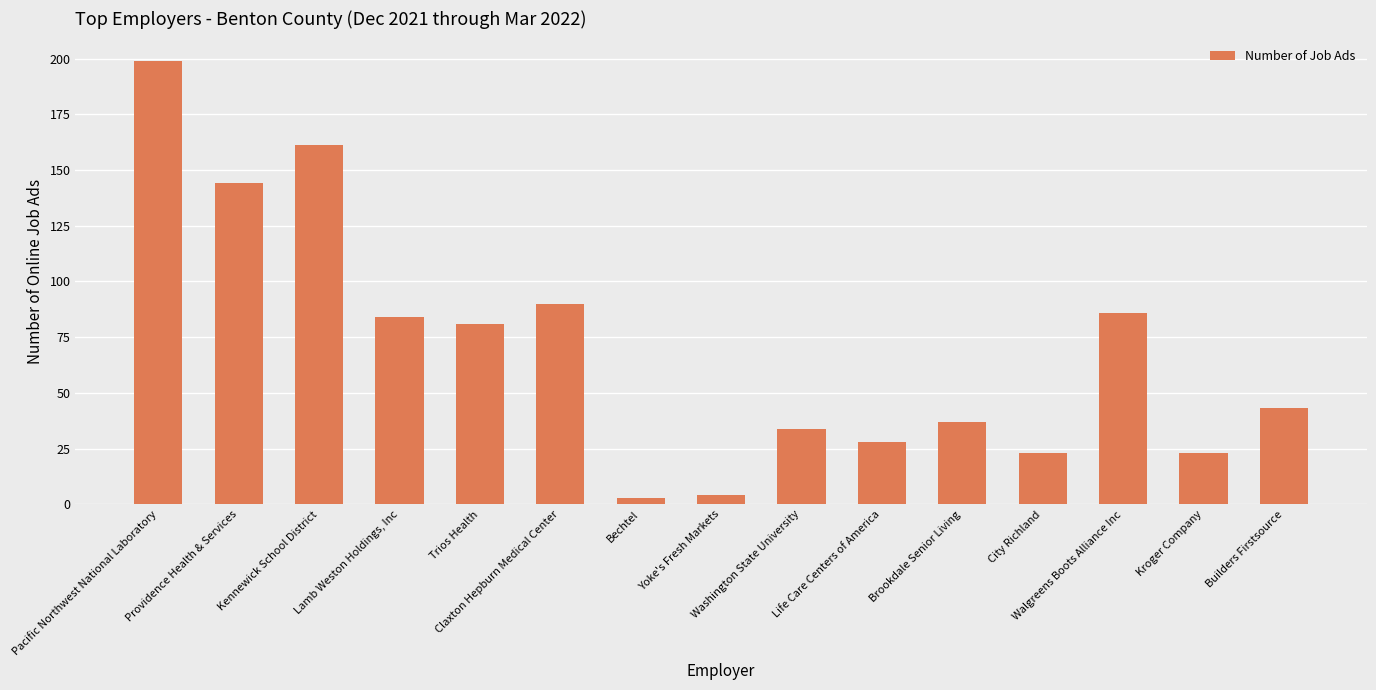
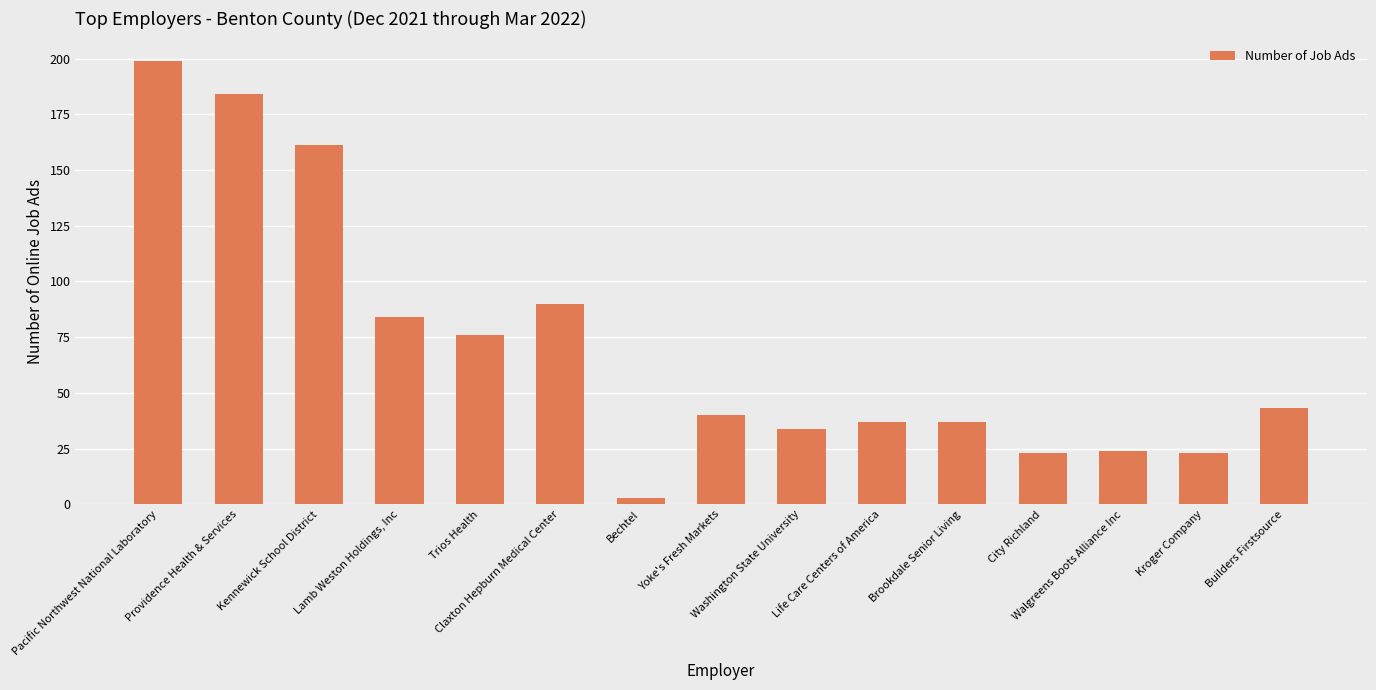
Providence Health & Services: 144 -> 184
Trios Health: 81 -> 76
Yoke's Fresh Markets: 4 -> 40
Life Care Centers of America: 28 -> 37
Walgreens Boots Alliance Inc: 86 -> 24
